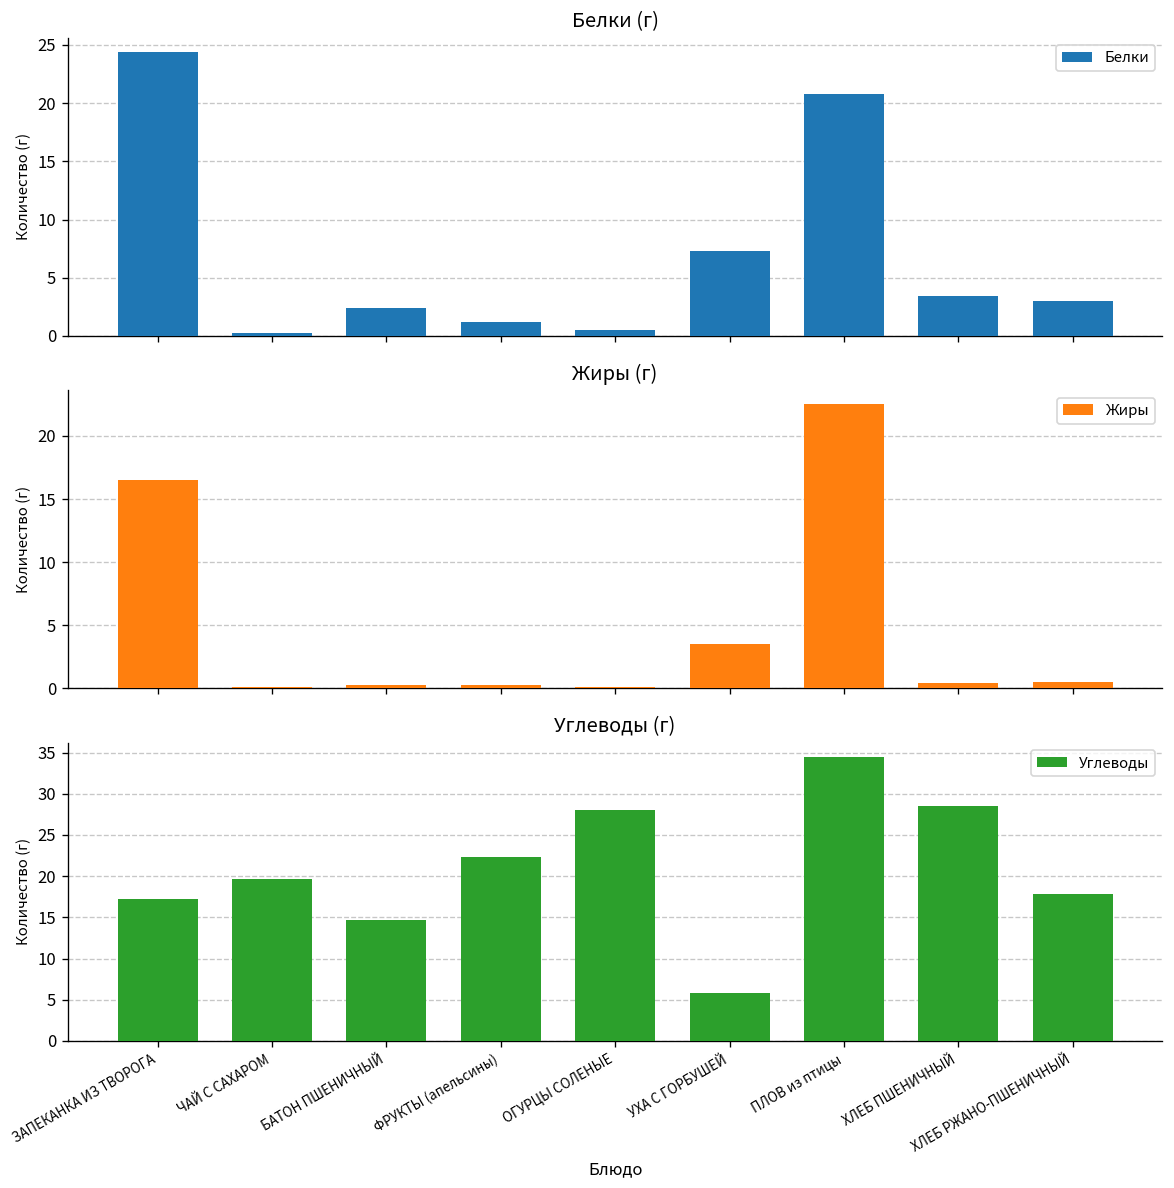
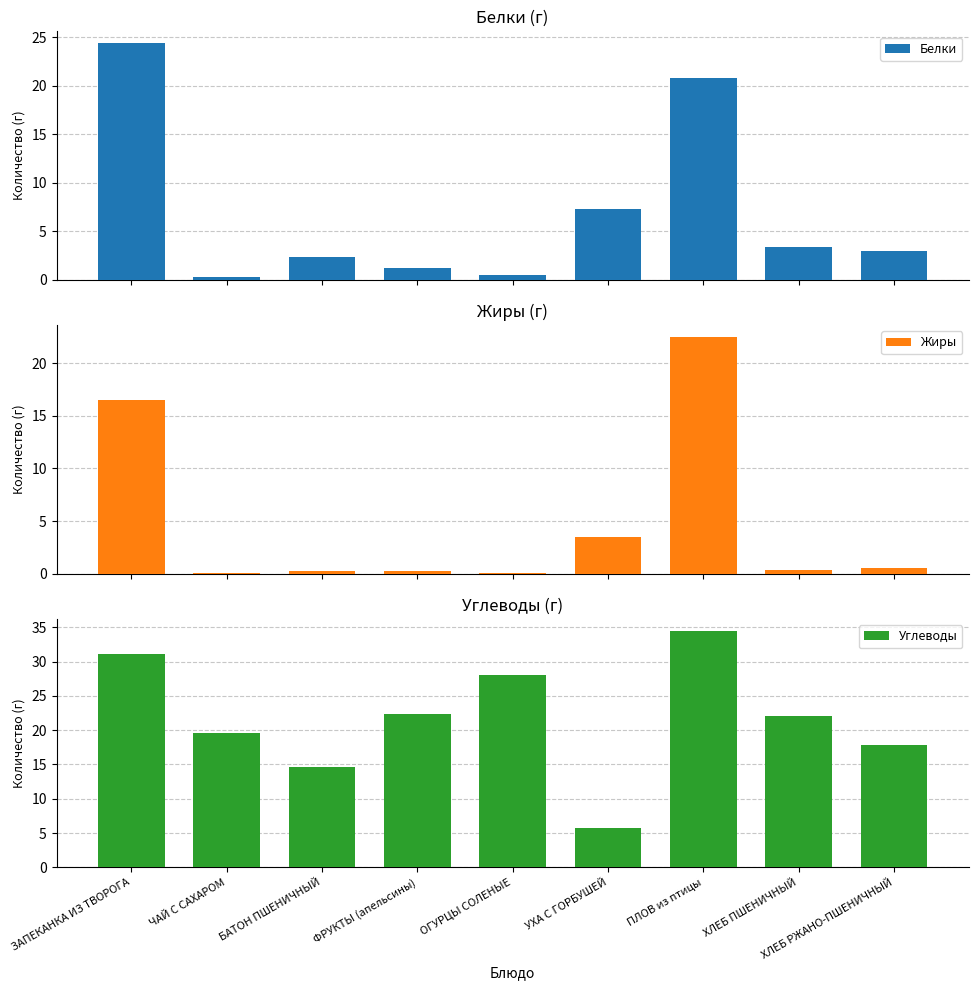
Углеводы (г), ЗАПЕКАНКА ИЗ ТВОРОГА: 17 -> 31
Углеводы (г), ХЛЕБ ПШЕНИЧНЫЙ: 29 -> 22
